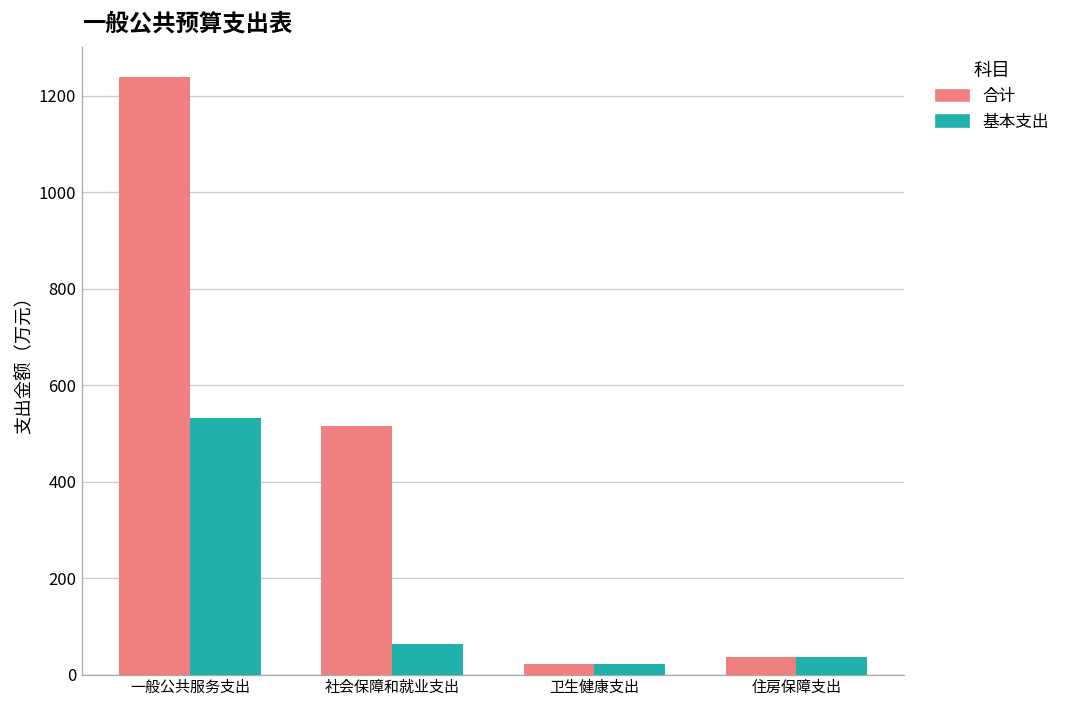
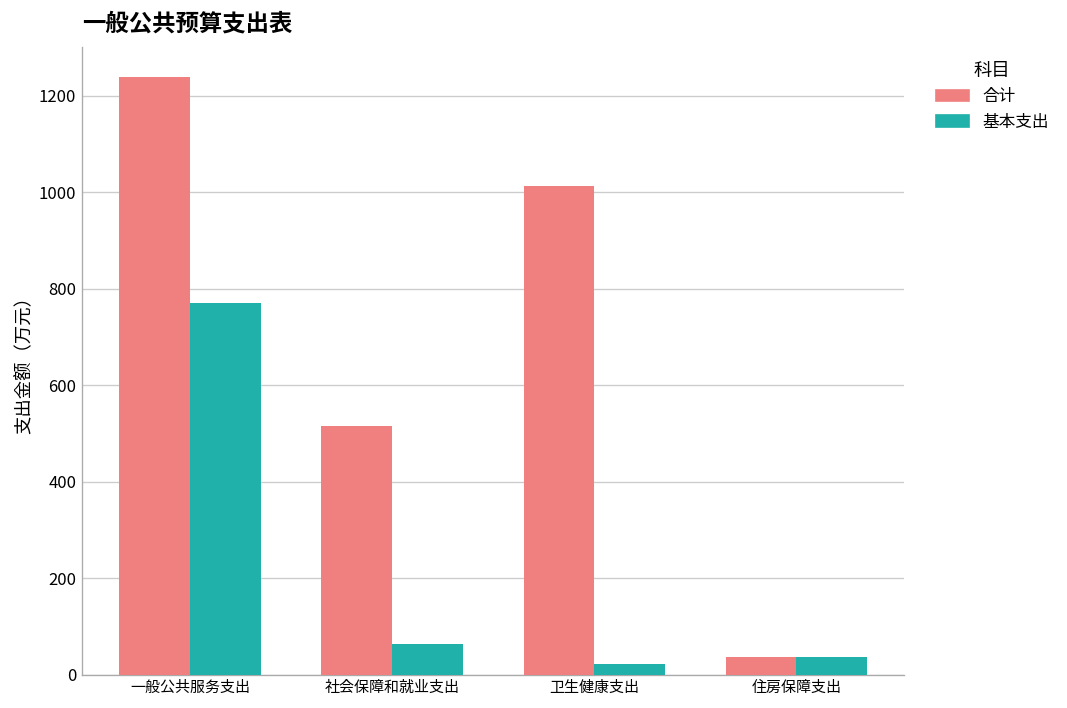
基本支出, 一般公共服务支出: 530 -> 770
合计, 卫生健康支出: 20 -> 1010
